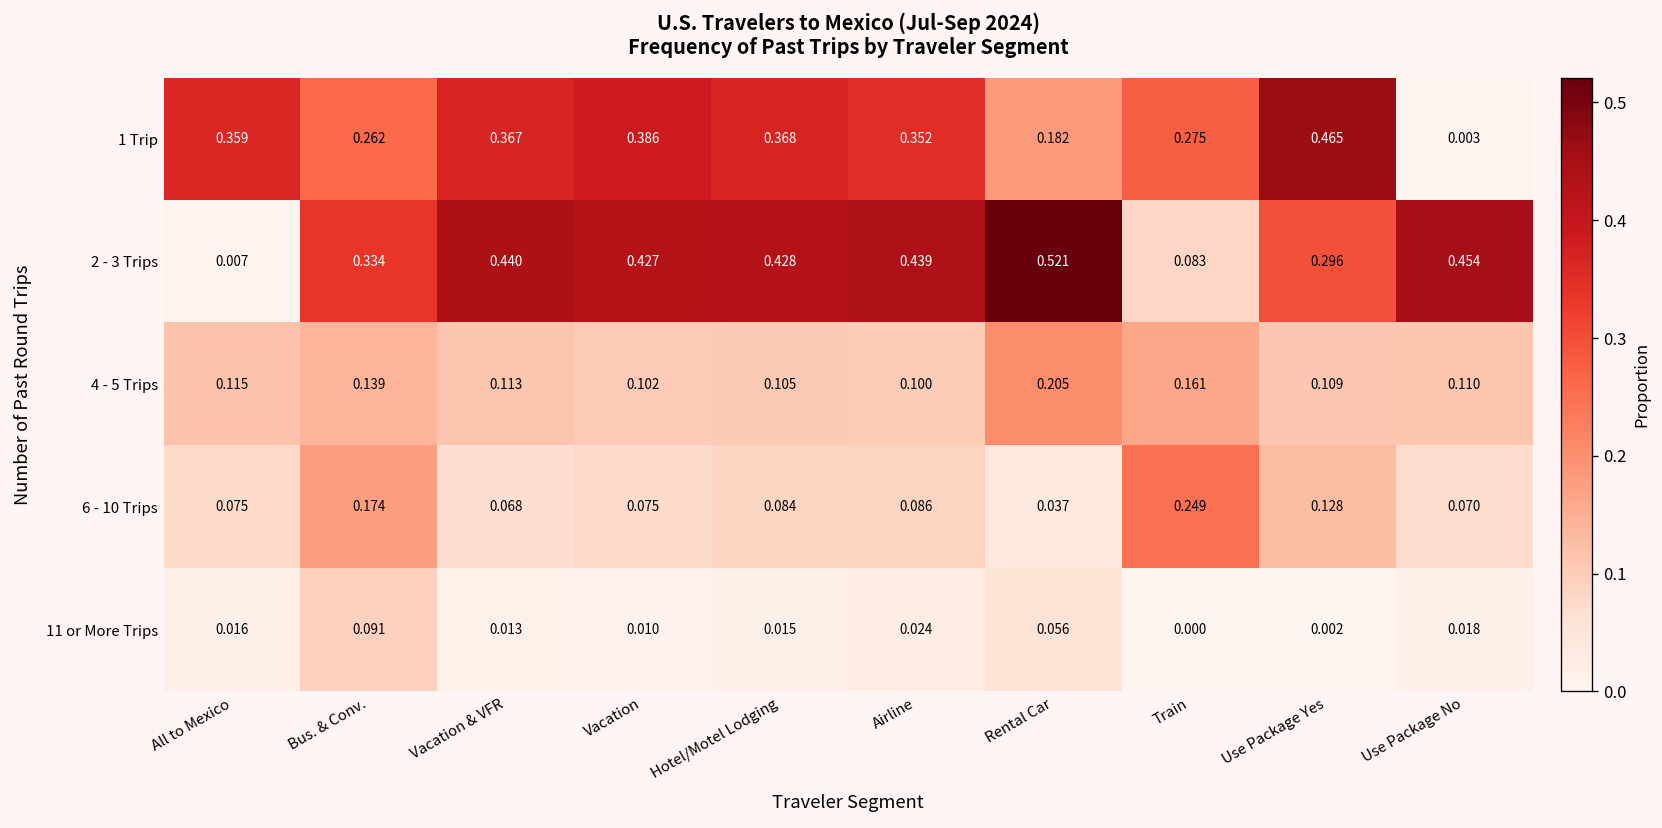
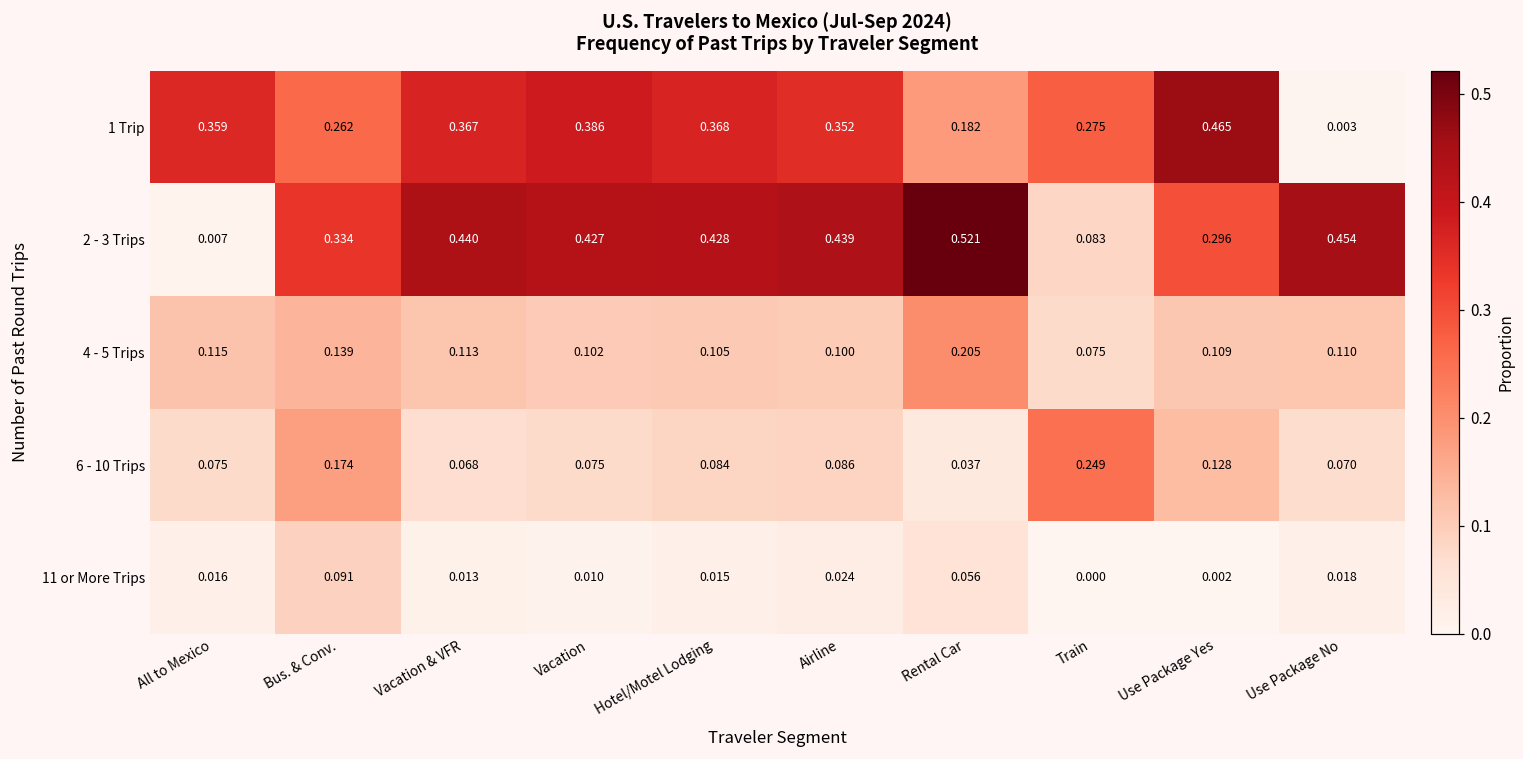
4 - 5 Trips, Train: 0.161 -> 0.075
